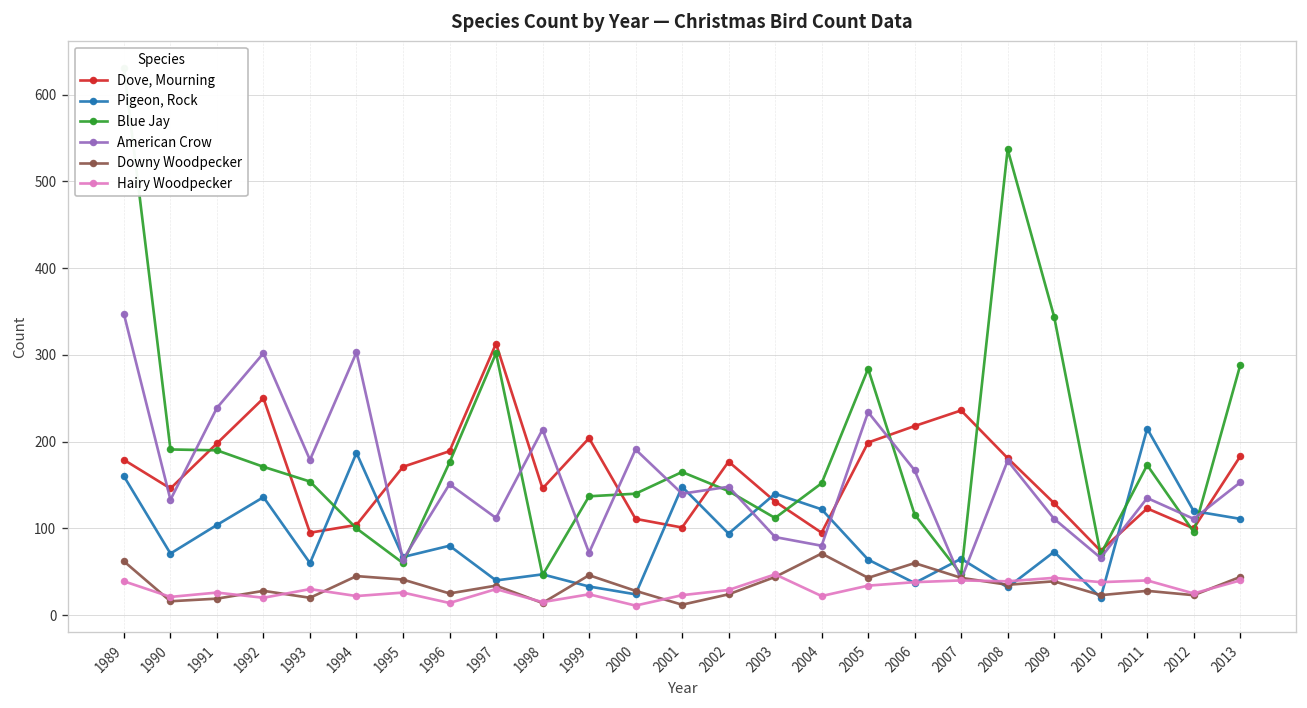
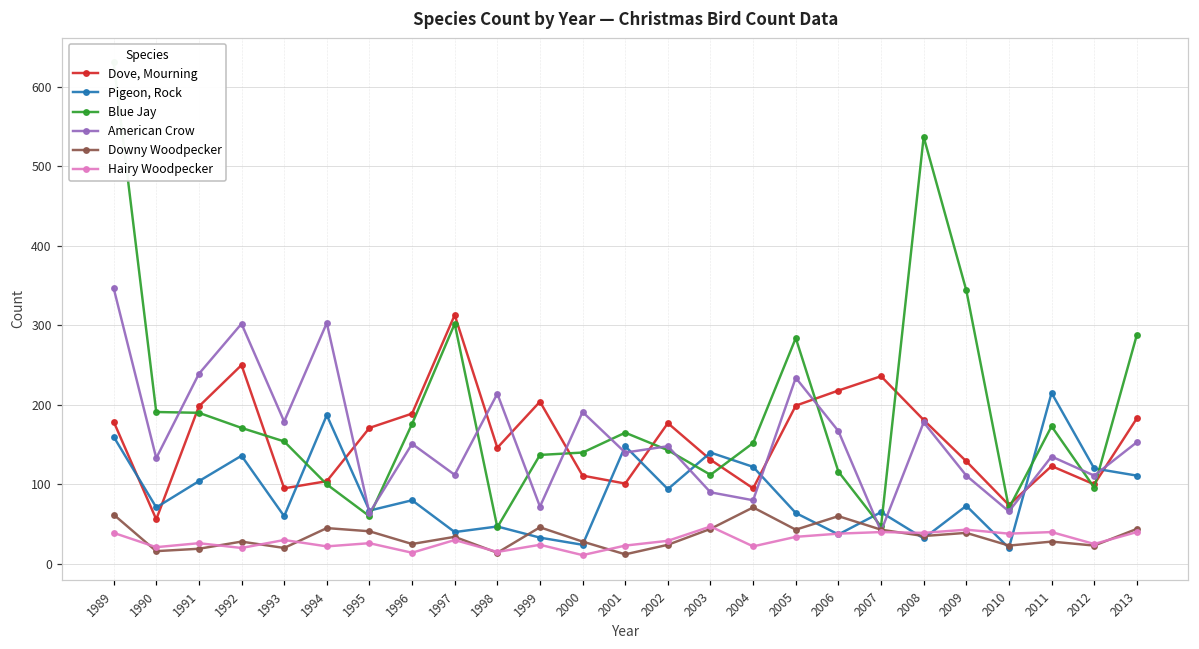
Dove, Mourning, 1990: 150 -> 60
